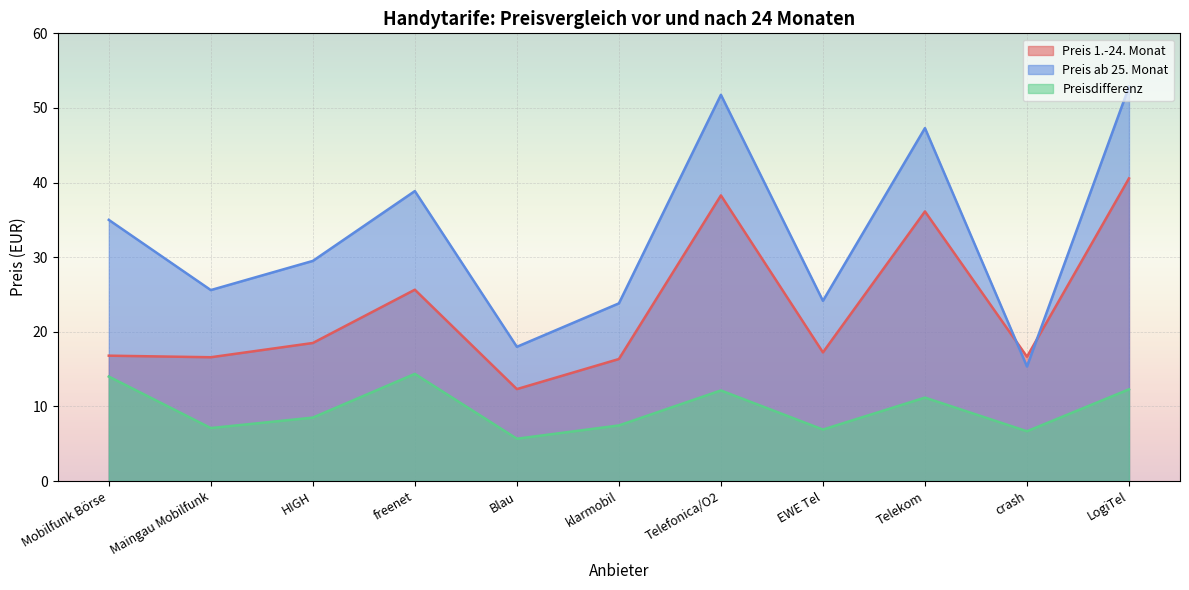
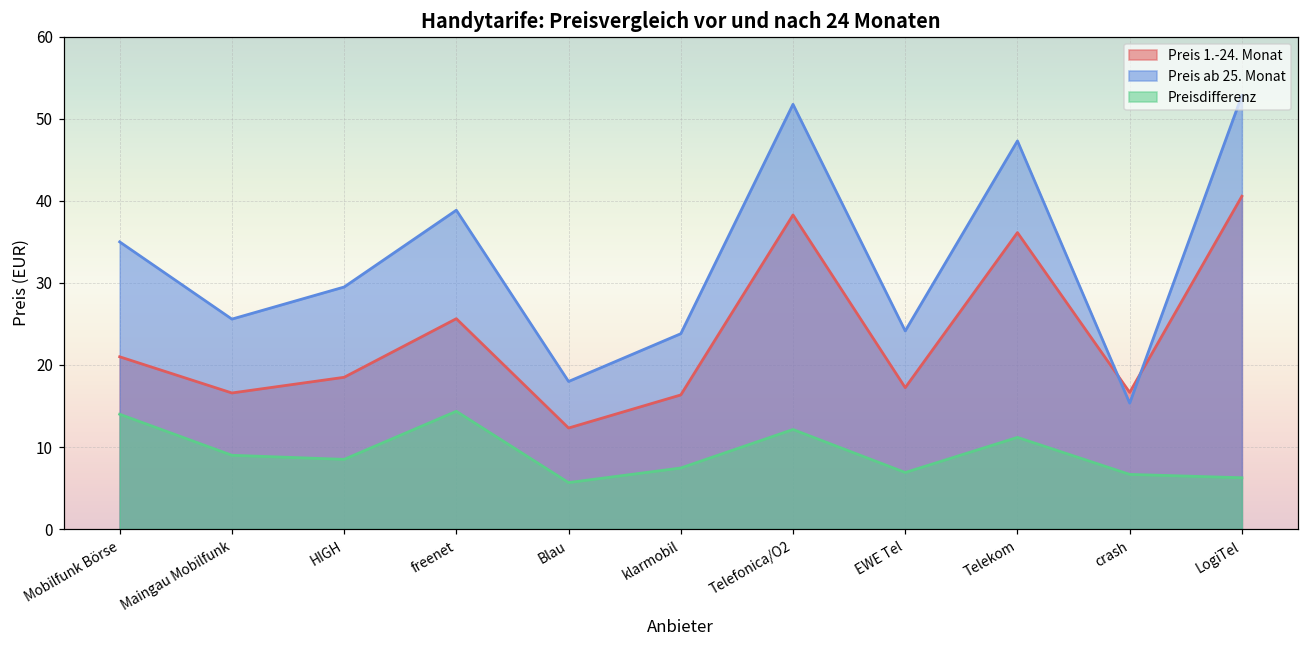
Preis 1.-24. Monat, Mobilfunk Börse: 17 -> 21
Preisdifferenz, Maingau Mobilfunk: 7 -> 9
Preisdifferenz, LogiTel: 12 -> 6
